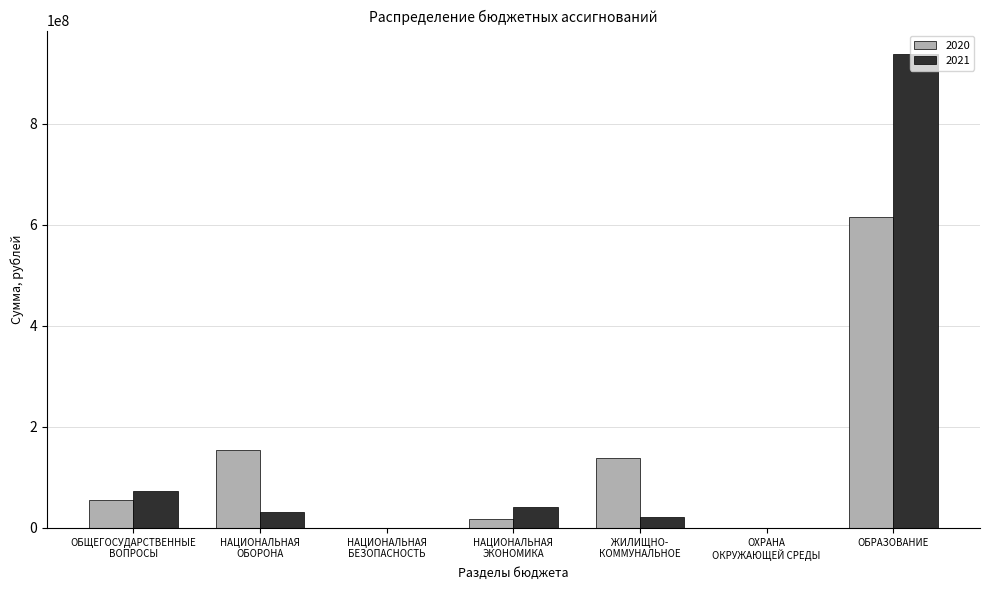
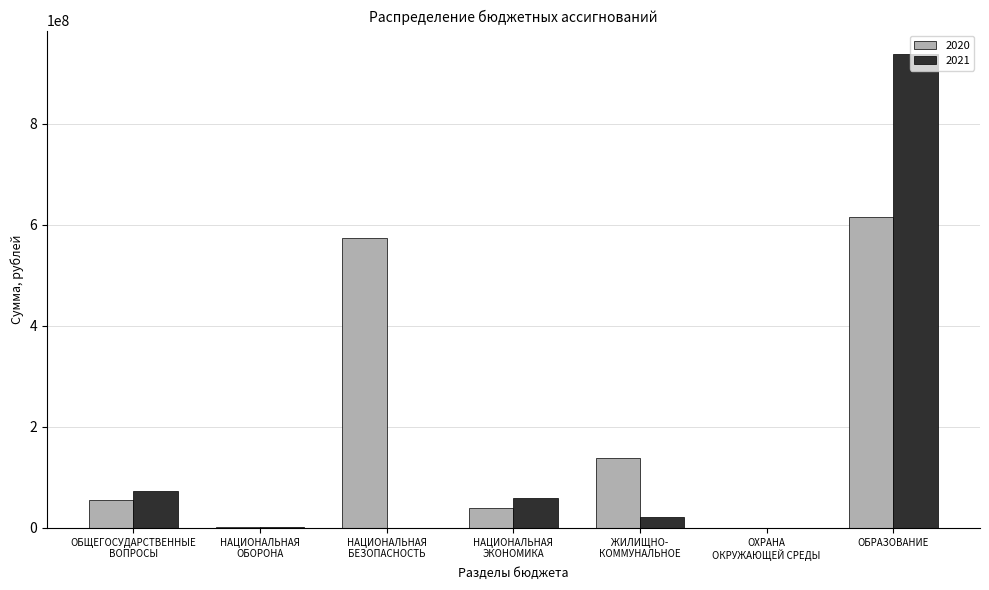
2020, НАЦИОНАЛЬНАЯ ОБОРОНА: 150000000 -> 0
2021, НАЦИОНАЛЬНАЯ ОБОРОНА: 30000000 -> 0
2020, НАЦИОНАЛЬНАЯ БЕЗОПАСНОСТЬ: 0 -> 570000000
2020, НАЦИОНАЛЬНАЯ ЭКОНОМИКА: 20000000 -> 40000000
2021, НАЦИОНАЛЬНАЯ ЭКОНОМИКА: 40000000 -> 60000000
